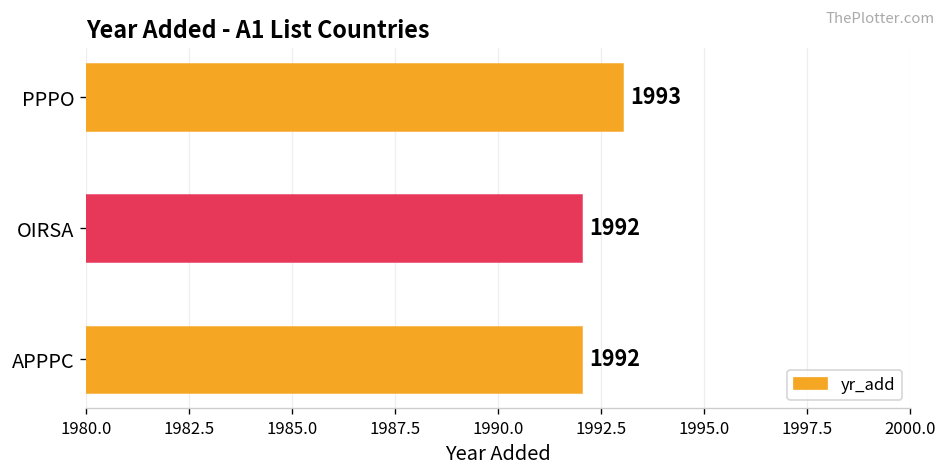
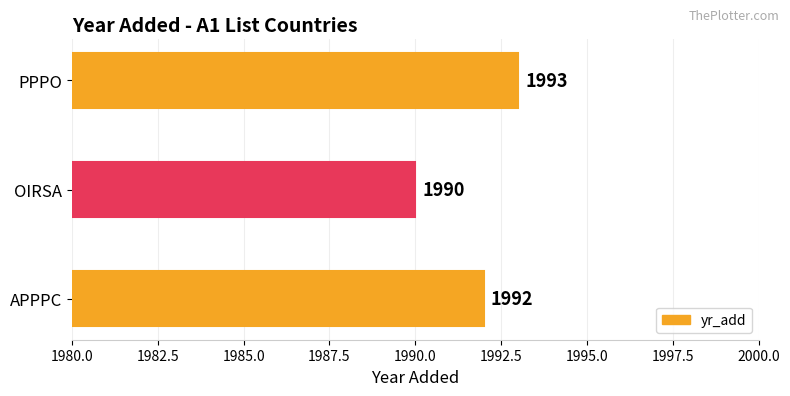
OIRSA: 1992 -> 1990
